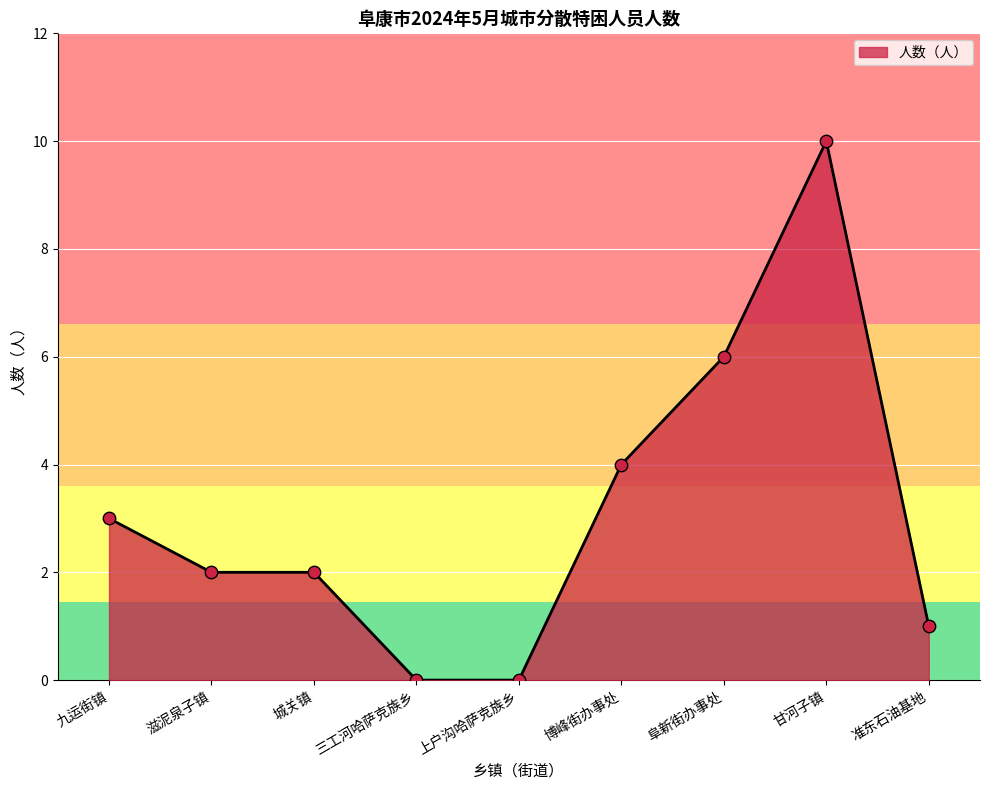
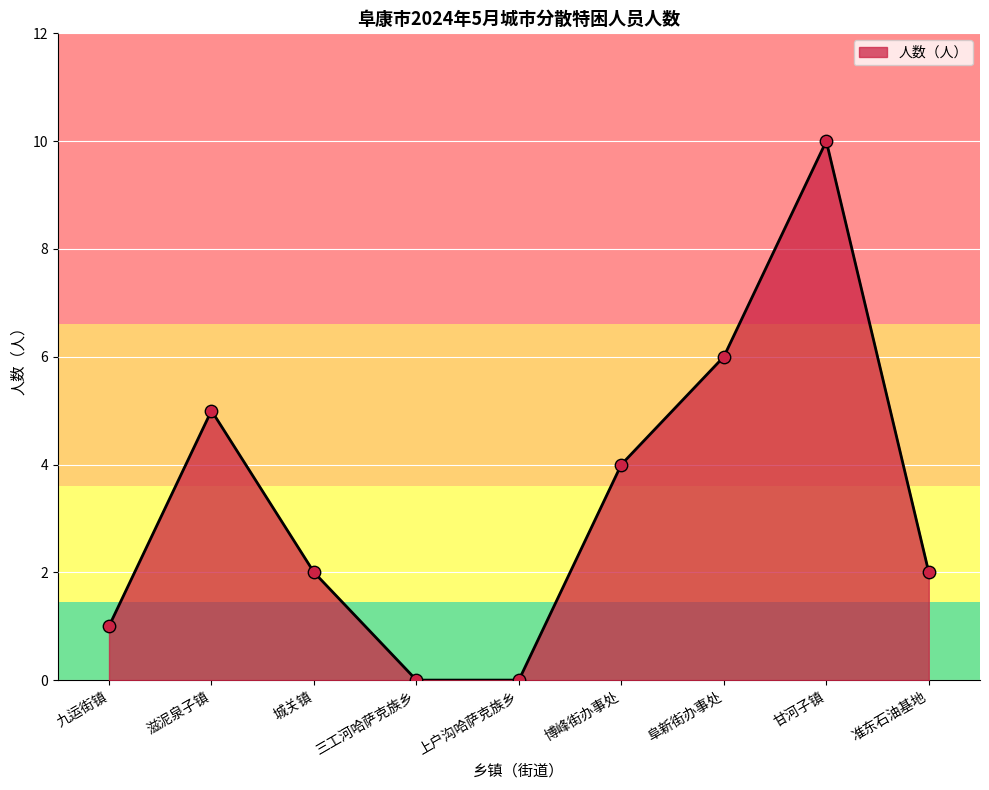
九运街镇: 3 -> 1
滋泥泉子镇: 2 -> 5
准东石油基地: 1 -> 2
